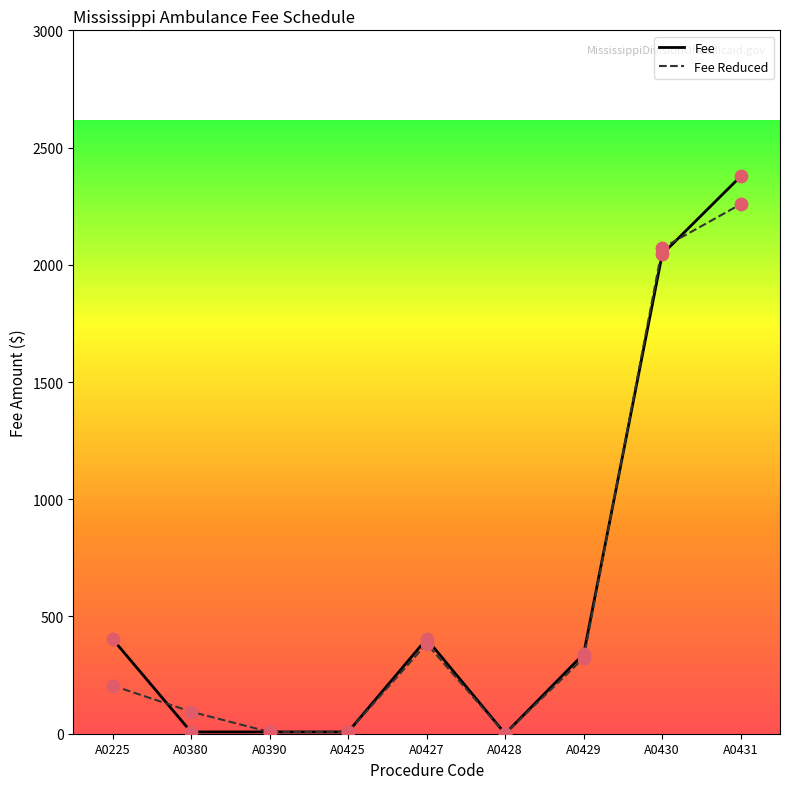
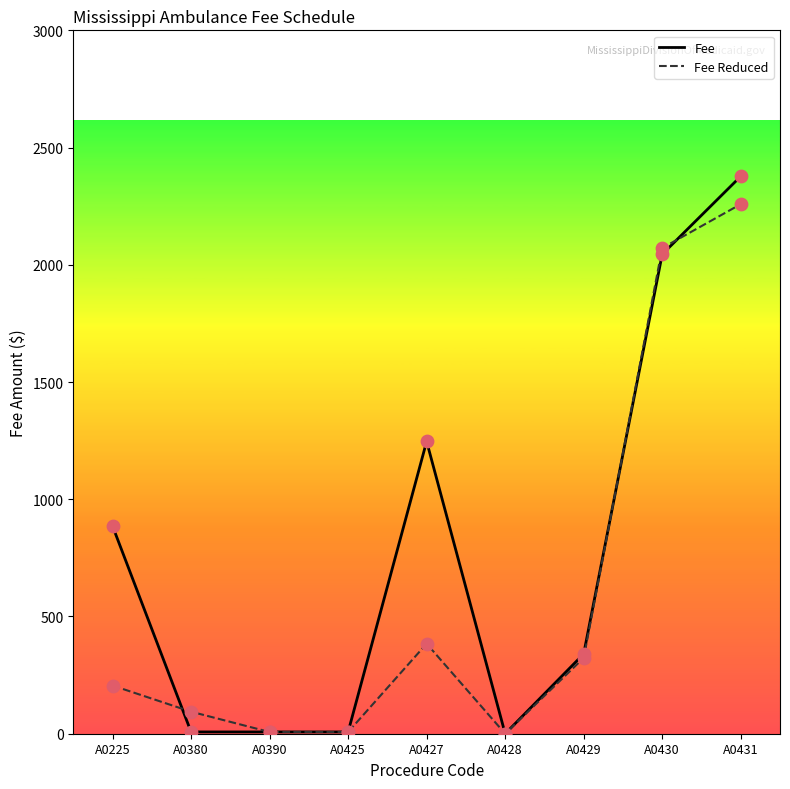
Fee, A0225: 400 -> 890
Fee, A0427: 400 -> 1250
